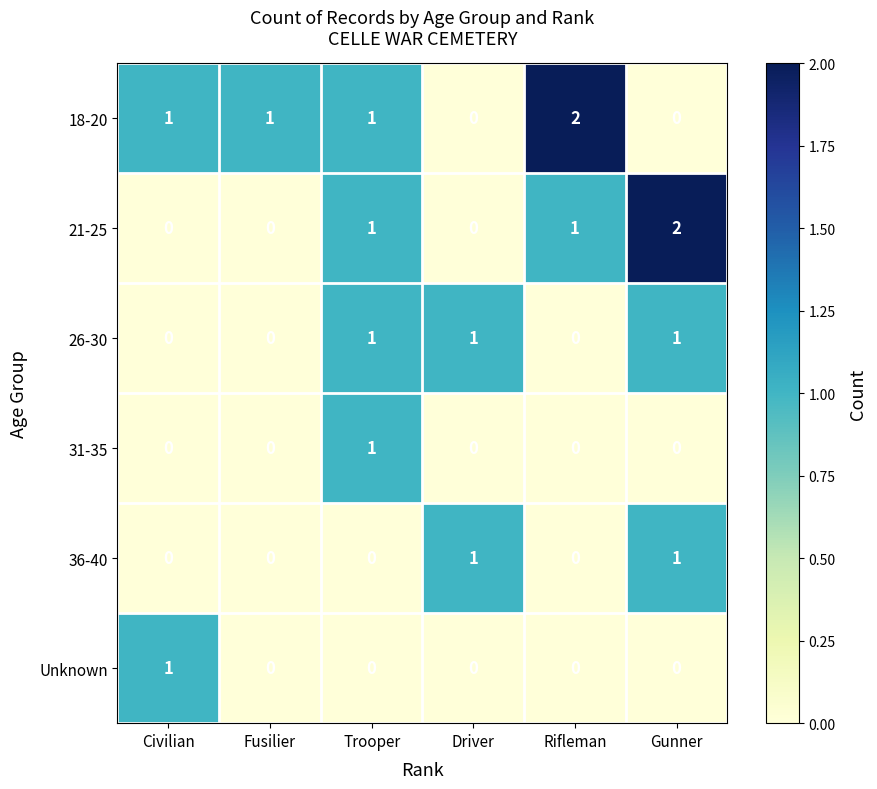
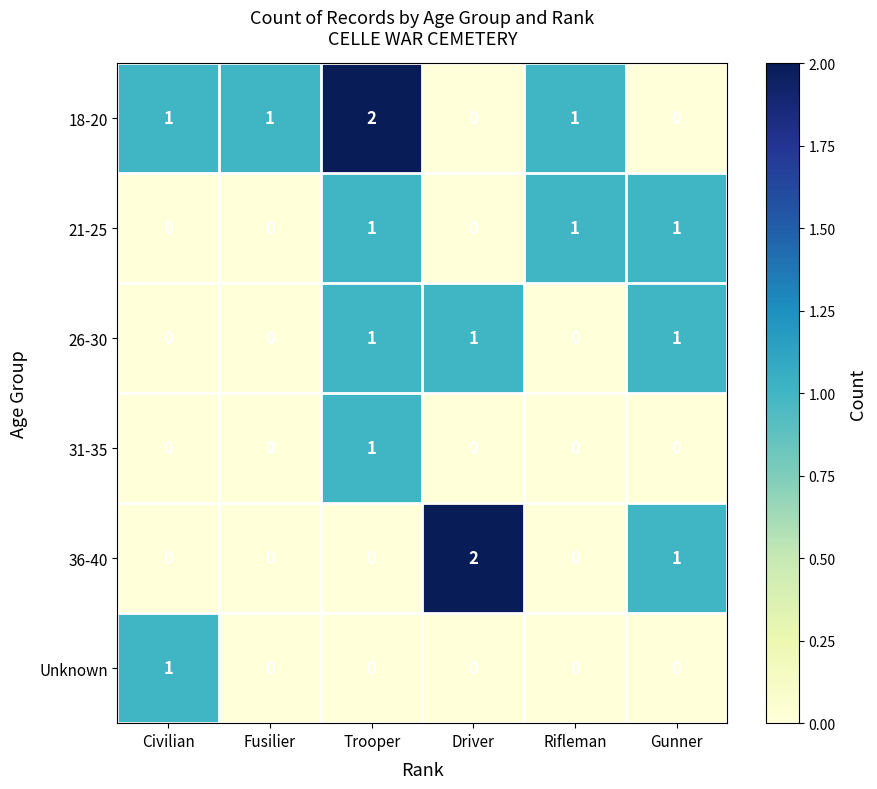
18-20, Trooper: 1 -> 2
18-20, Rifleman: 2 -> 1
21-25, Gunner: 2 -> 1
36-40, Driver: 1 -> 2
